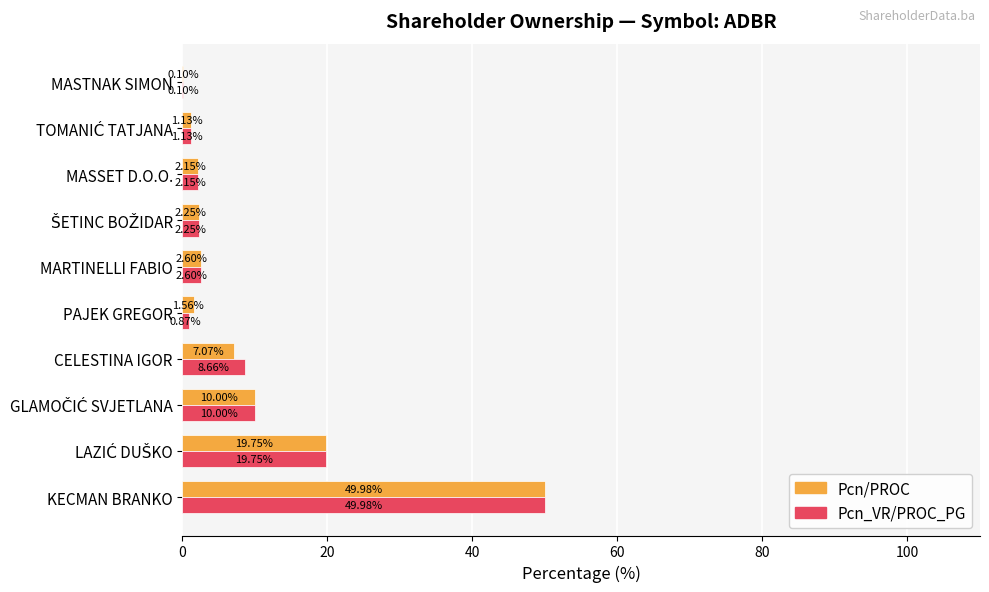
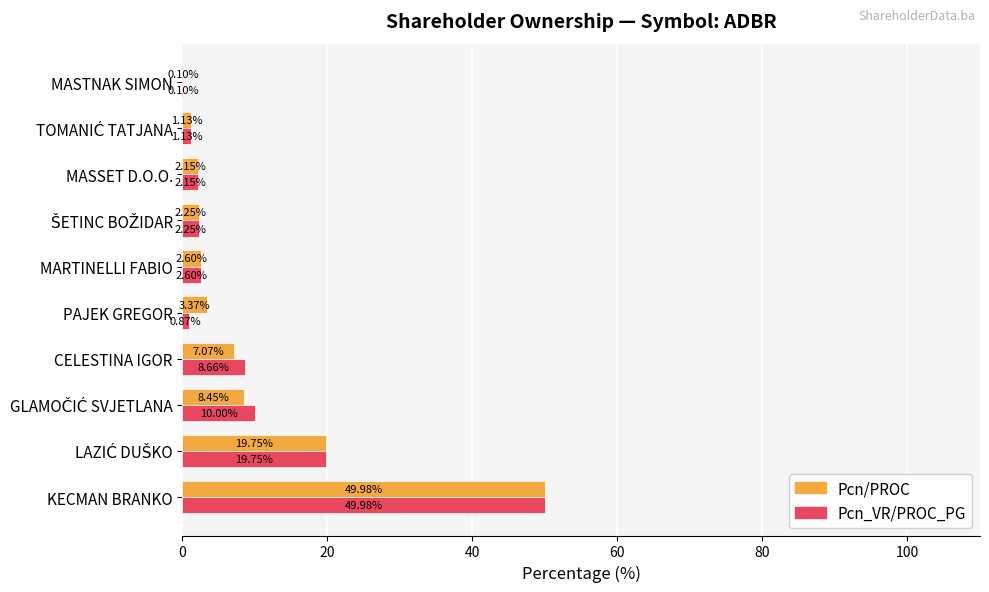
Pcn/PROC, PAJEK GREGOR: 1.56% -> 3.37%
Pcn/PROC, GLAMOČIĆ SVJETLANA: 10.00% -> 8.45%
